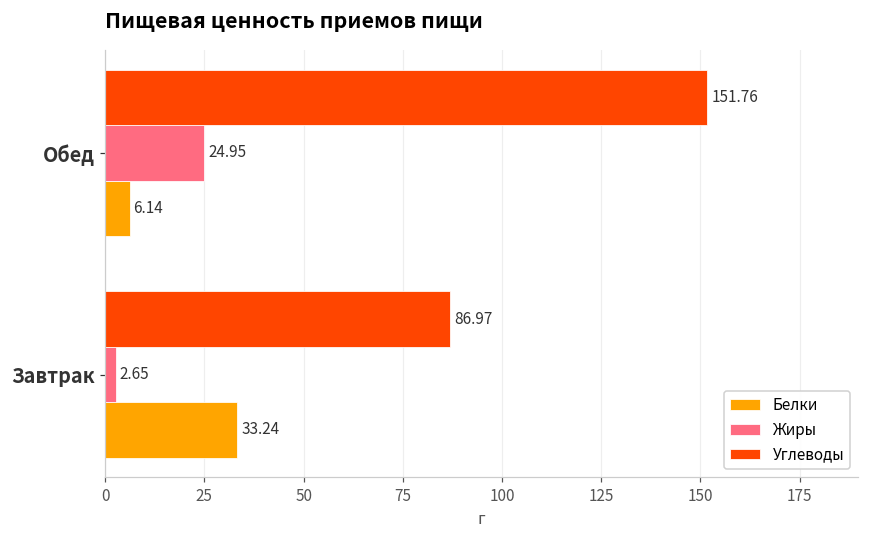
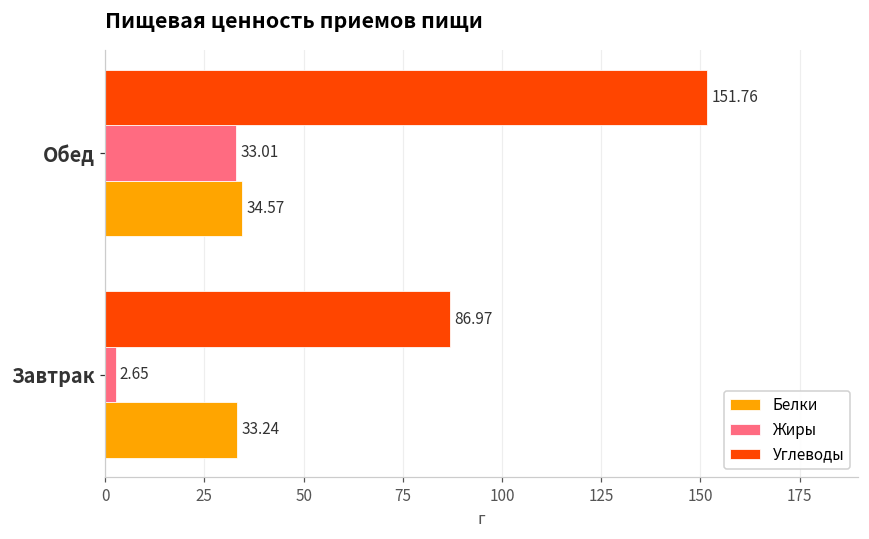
Жиры, Обед: 24.95 -> 33.01
Белки, Обед: 6.14 -> 34.57
